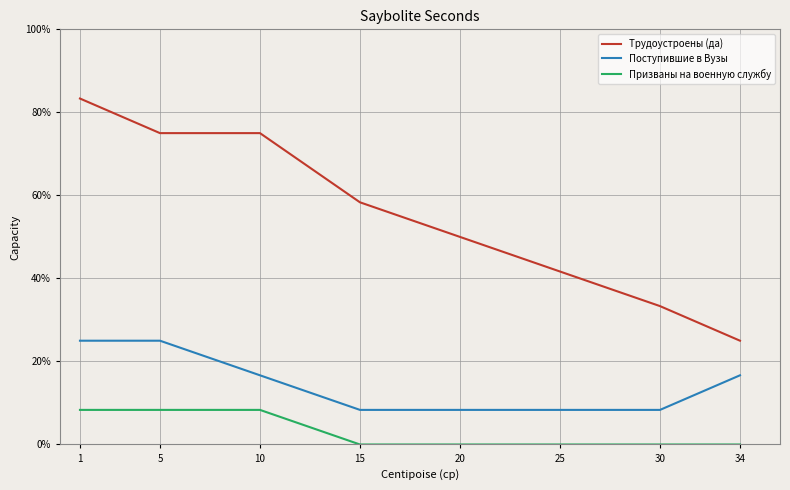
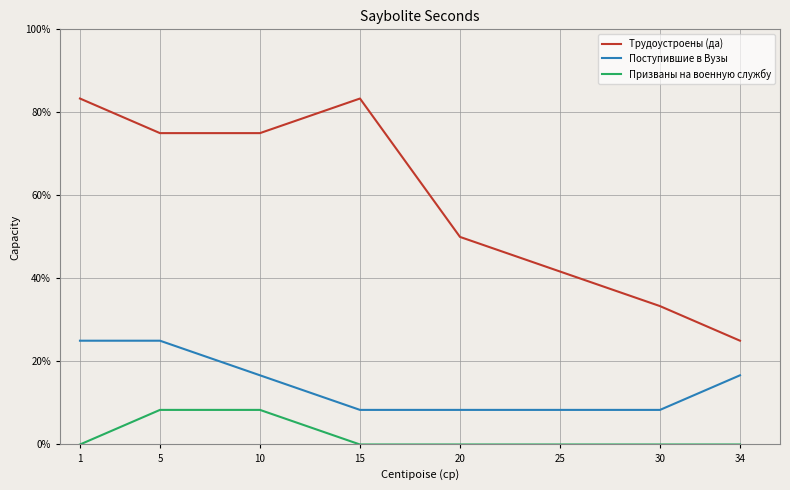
Призваны на военную службу, 1: 8% -> 0%
Трудоустроены (да), 15: 58% -> 83%
